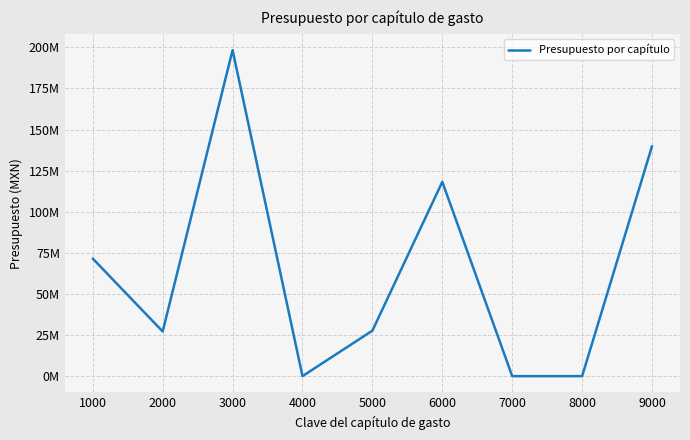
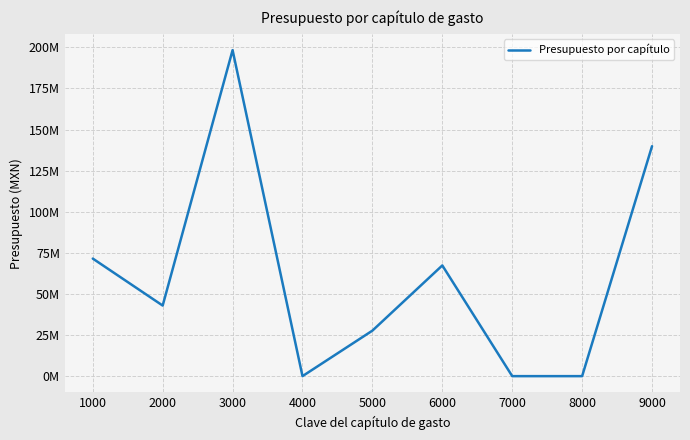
2000: 27000000 -> 43000000
6000: 118000000 -> 67000000
